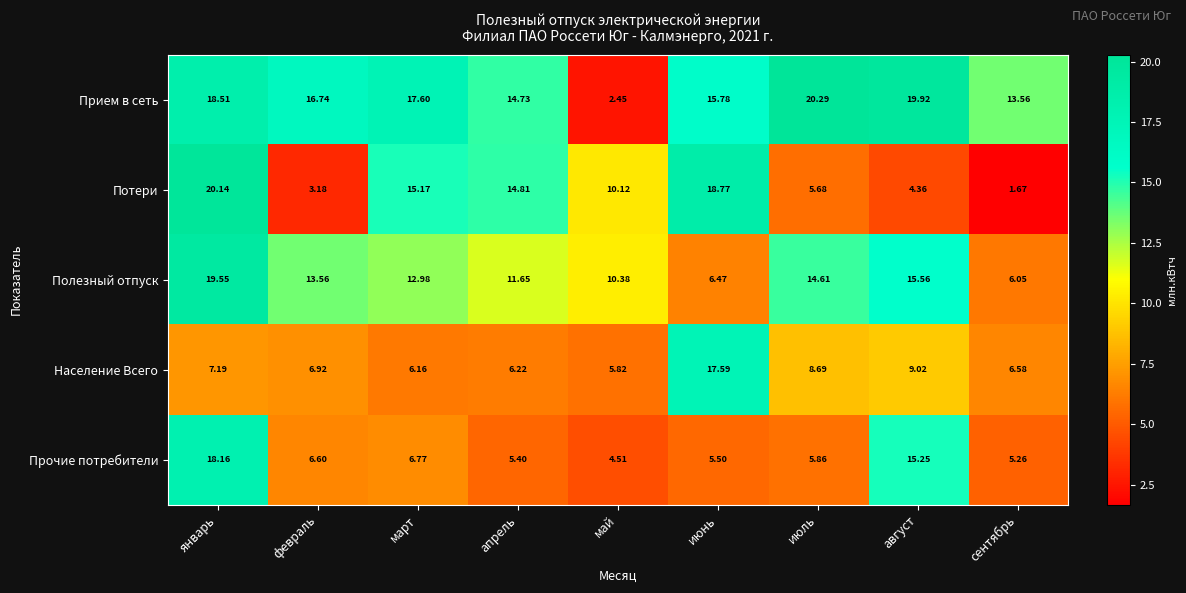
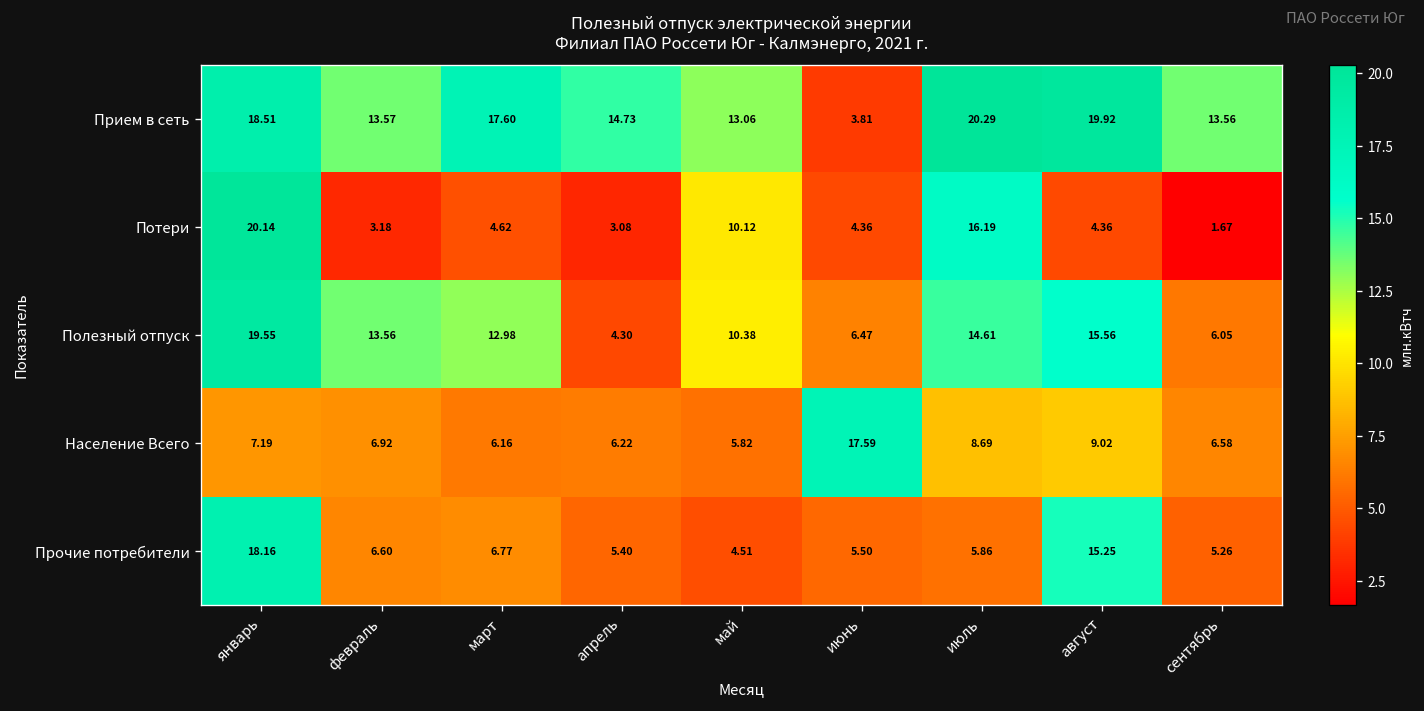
Прием в сеть, февраль: 16.74 -> 13.57
Прием в сеть, май: 2.45 -> 13.06
Прием в сеть, июнь: 15.78 -> 3.81
Потери, март: 15.17 -> 4.62
Потери, апрель: 14.81 -> 3.08
Потери, июнь: 18.77 -> 4.36
Потери, июль: 5.68 -> 16.19
Полезный отпуск, апрель: 11.65 -> 4.30
